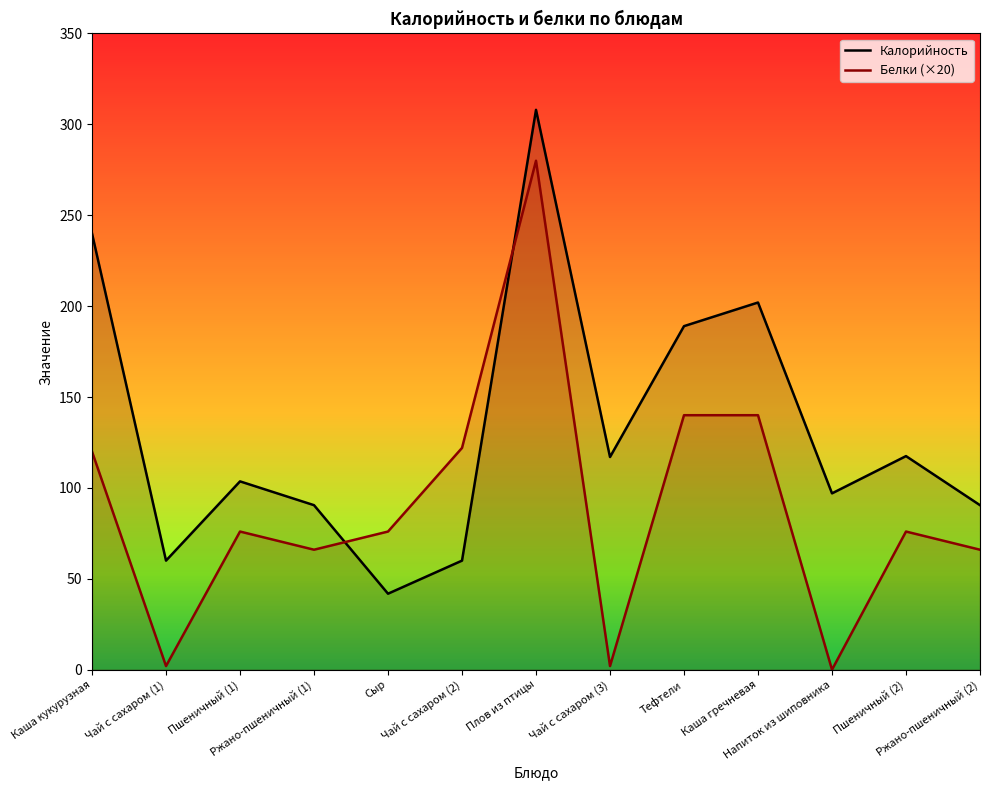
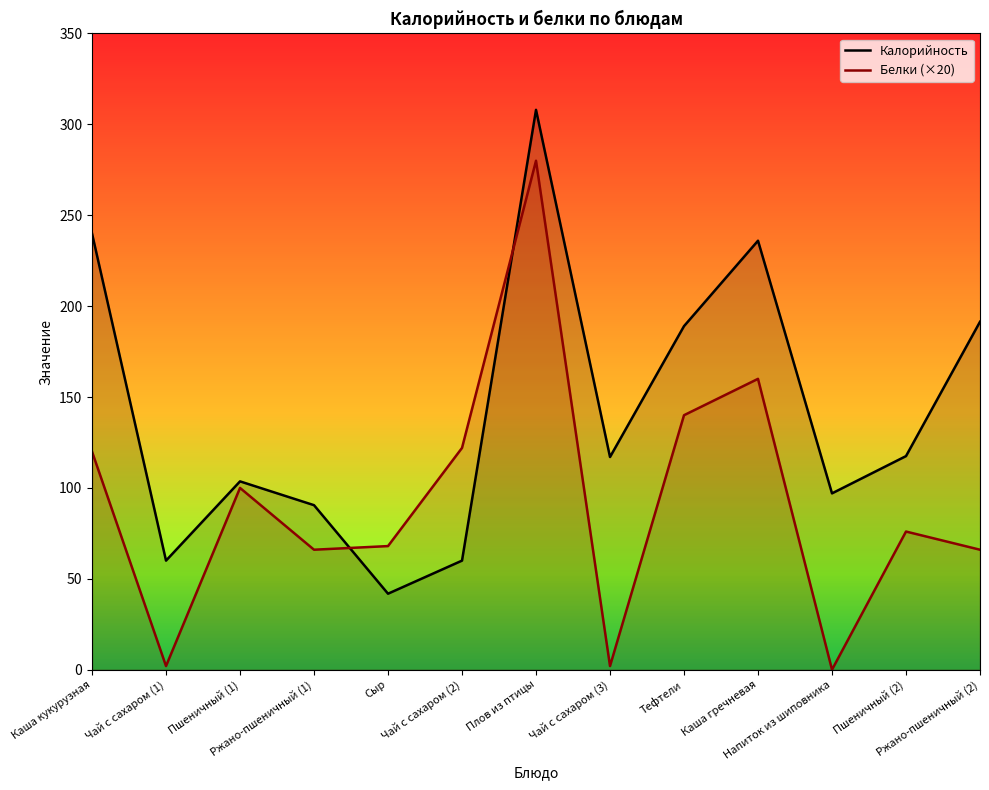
Белки (×20), Пшеничный (1): 76 -> 100
Белки (×20), Сыр: 76 -> 68
Калорийность, Каша гречневая: 202 -> 236
Белки (×20), Каша гречневая: 140 -> 160
Калорийность, Ржано-пшеничный (2): 91 -> 191
